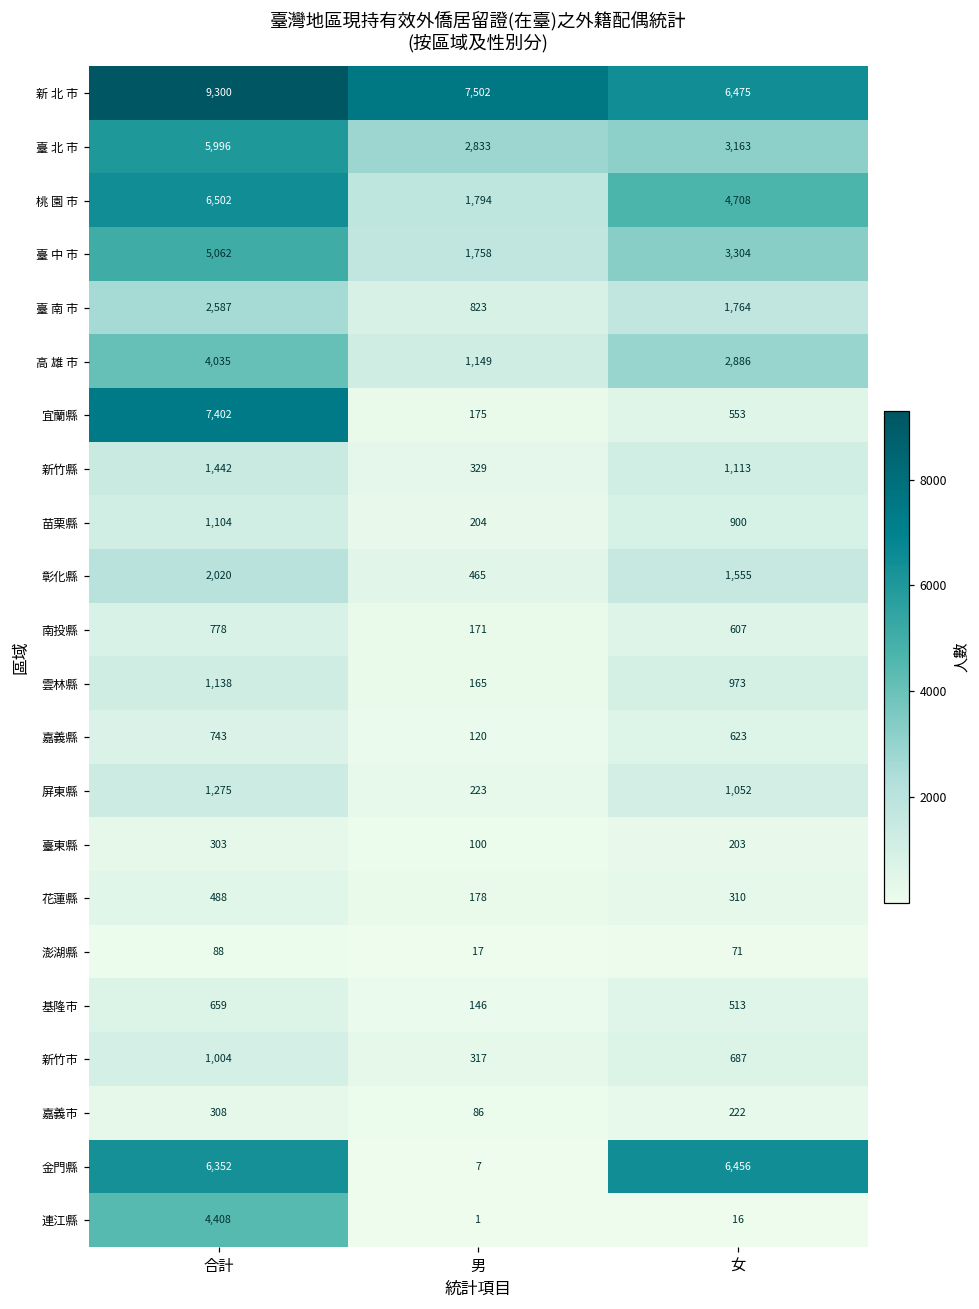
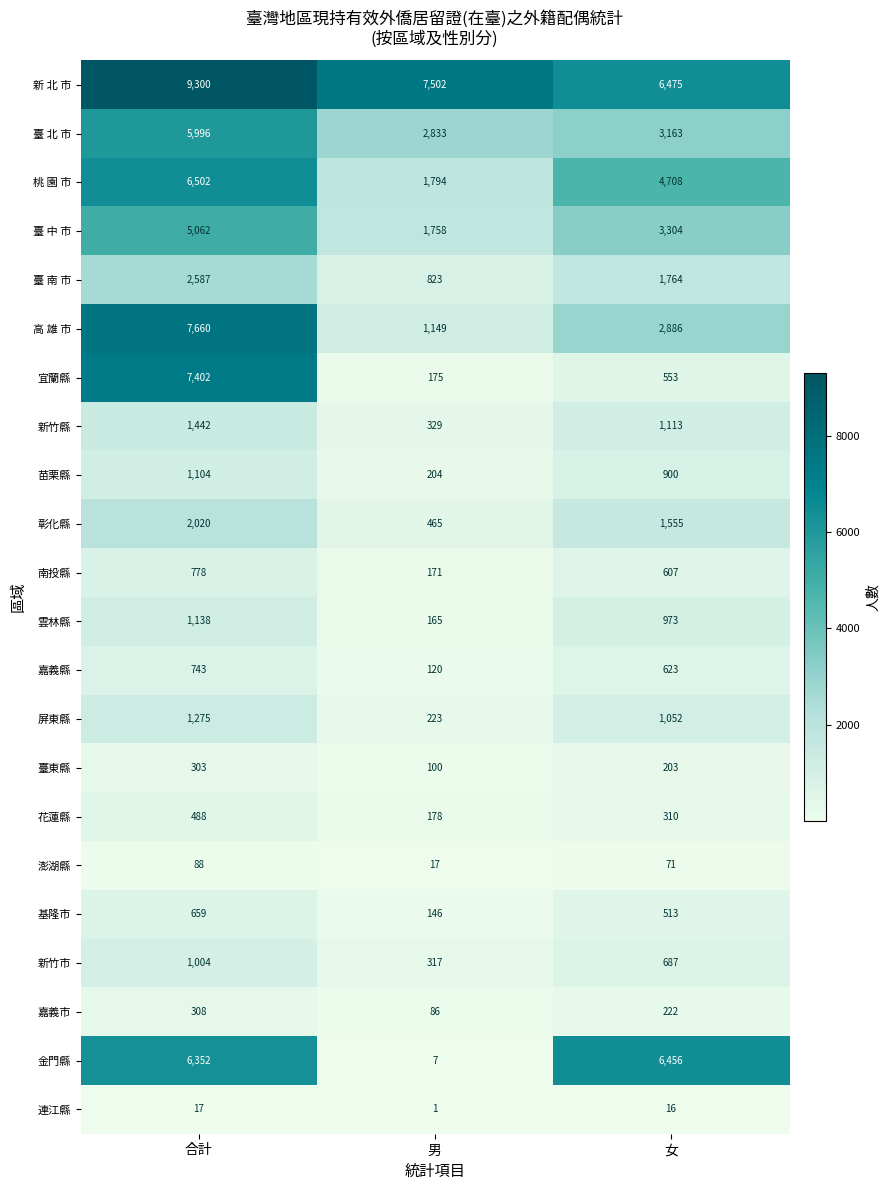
高 雄 市, 合計: 4,035 -> 7,660
連江縣, 合計: 4,408 -> 17
